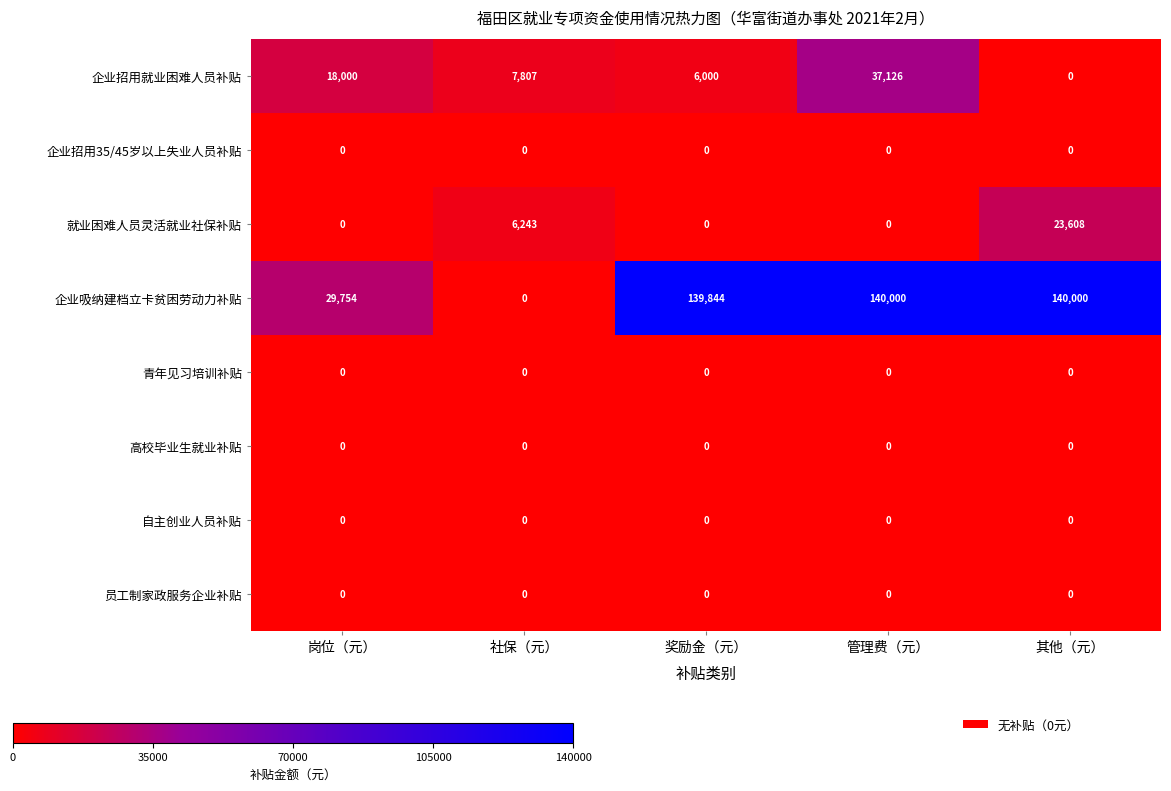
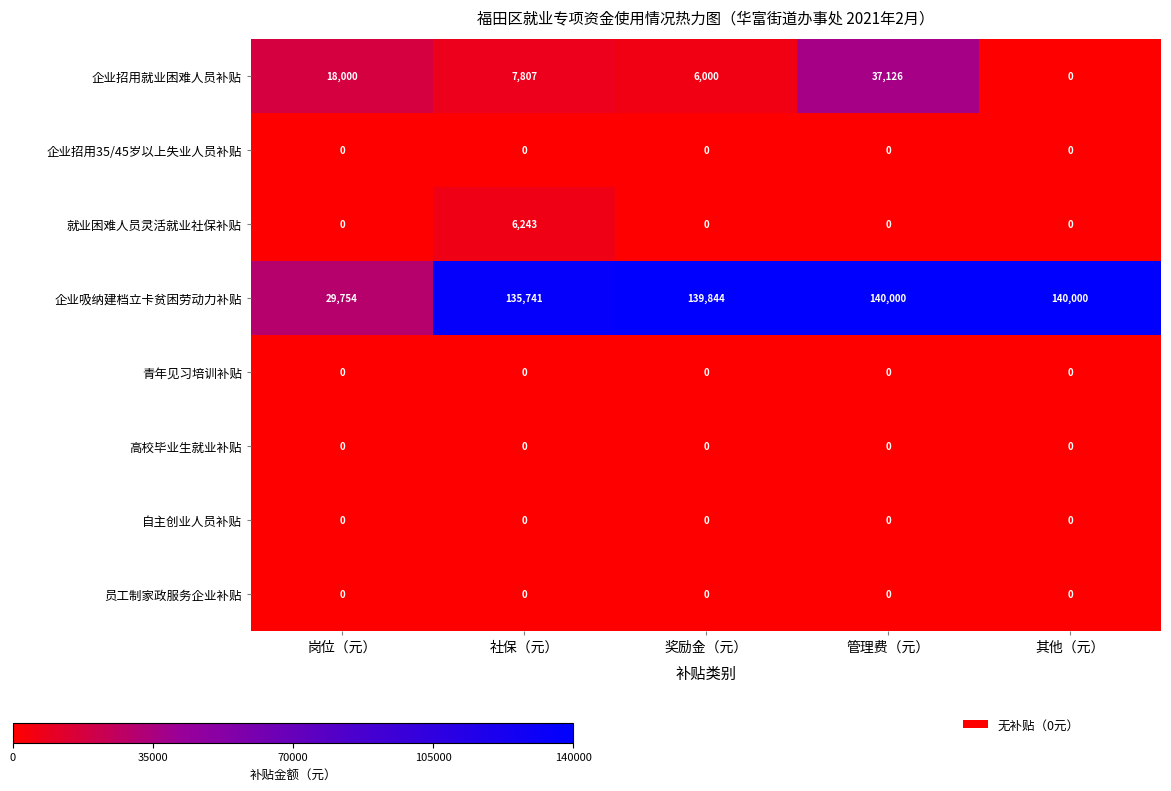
就业困难人员灵活就业社保补贴, 其他（元）: 23,608 -> 0
企业吸纳建档立卡贫困劳动力补贴, 社保（元）: 0 -> 135,741
